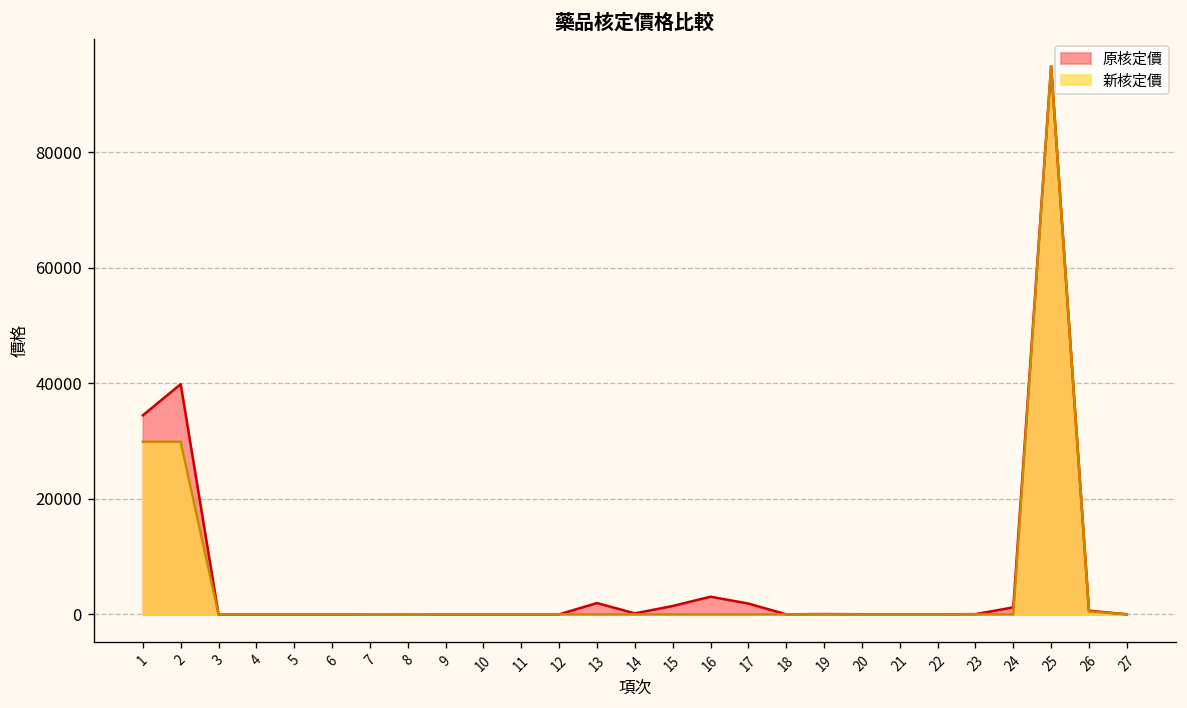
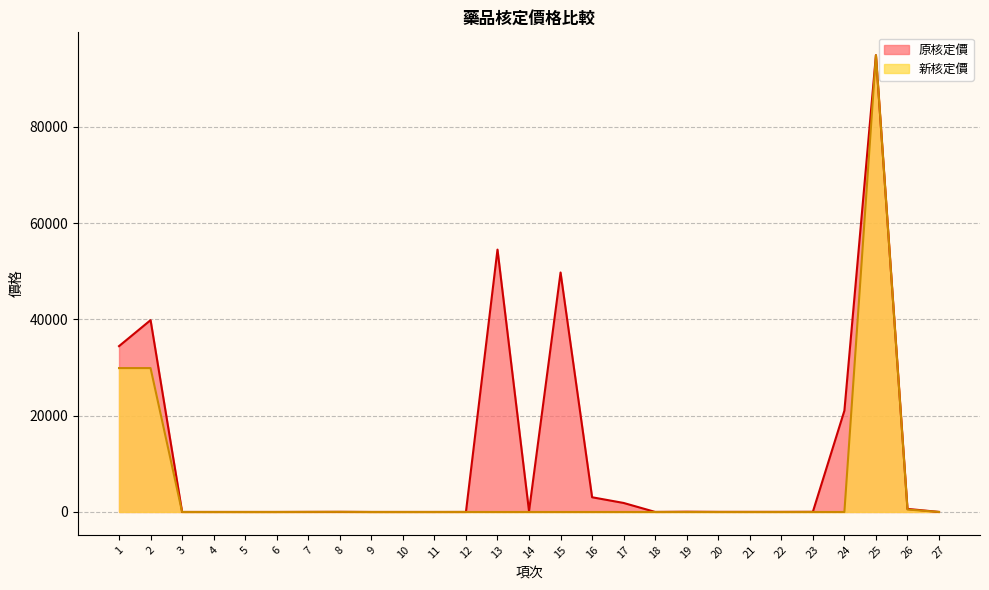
原核定價, 13: 2000 -> 55000
原核定價, 15: 1000 -> 50000
原核定價, 24: 1000 -> 21000
